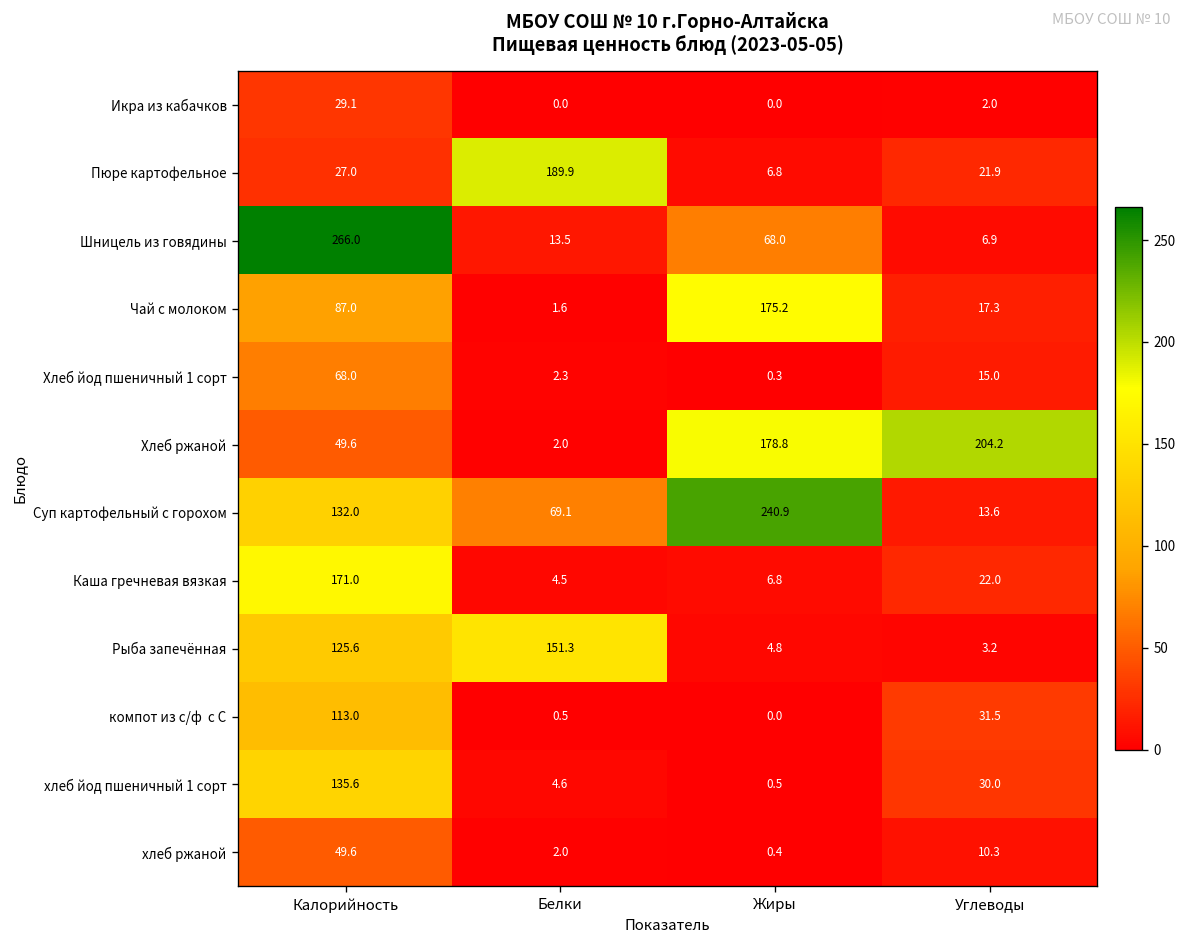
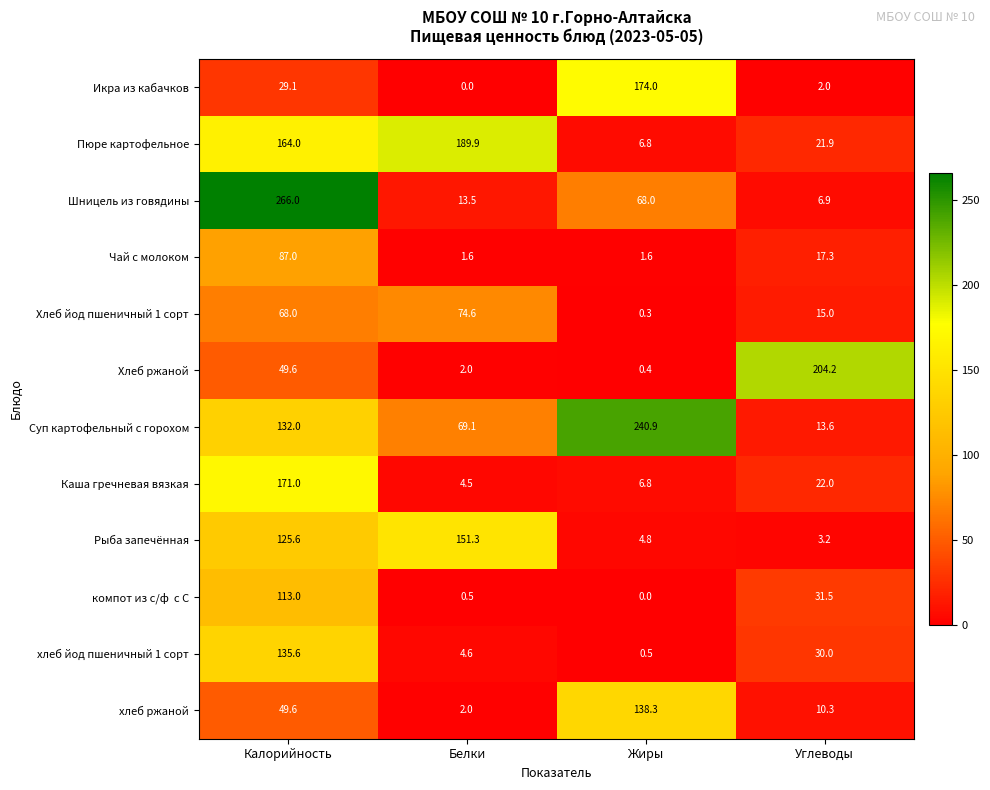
Икра из кабачков, Жиры: 0.0 -> 174.0
Пюре картофельное, Калорийность: 27.0 -> 164.0
Чай с молоком, Жиры: 175.2 -> 1.6
Хлеб йод пшеничный 1 сорт, Белки: 2.3 -> 74.6
Хлеб ржаной, Жиры: 178.8 -> 0.4
хлеб ржаной, Жиры: 0.4 -> 138.3
